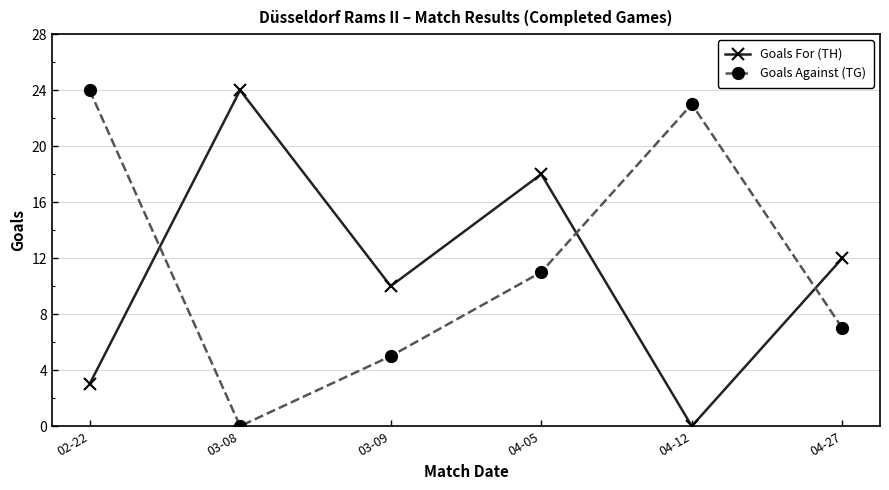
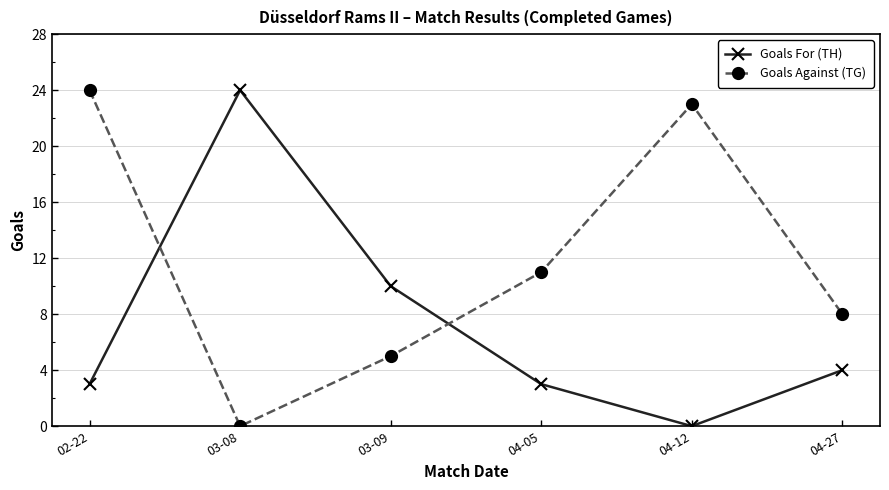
Goals For (TH), 04-05: 18 -> 3
Goals For (TH), 04-27: 12 -> 4
Goals Against (TG), 04-27: 7 -> 8
